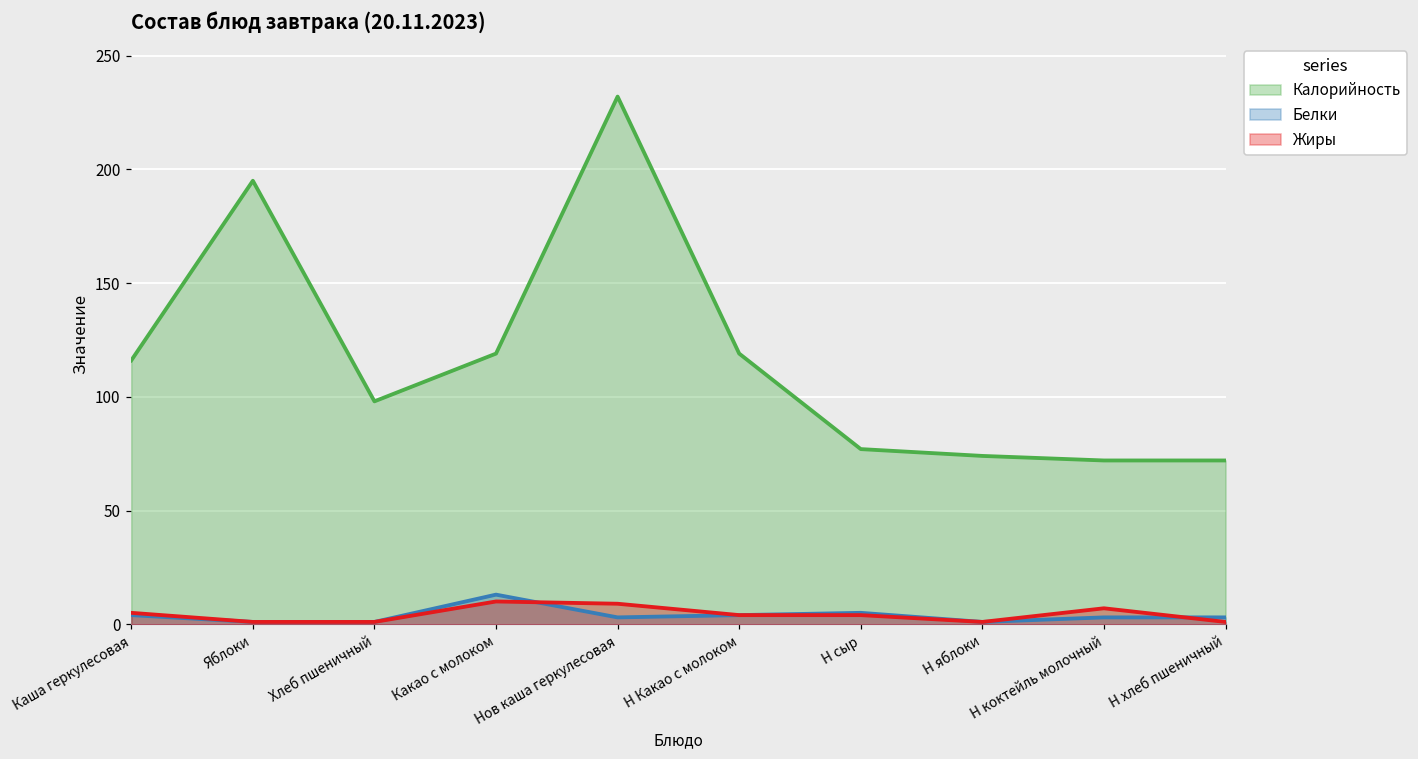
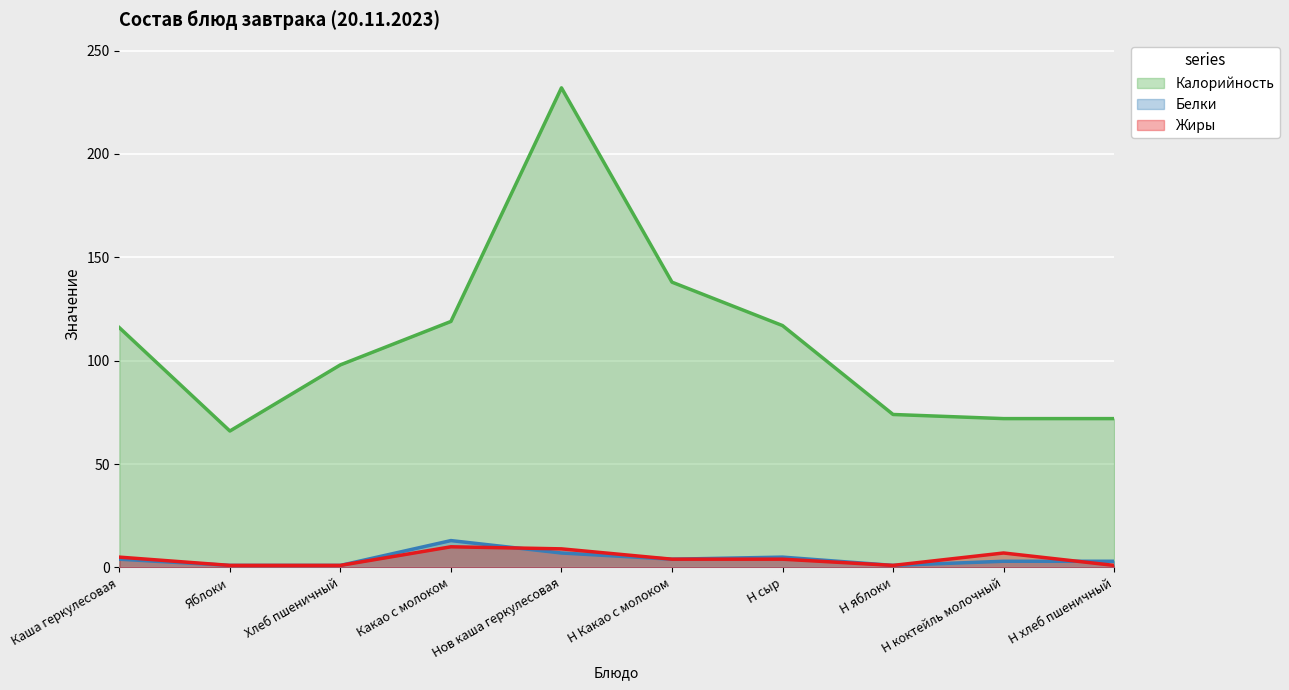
Калорийность, Яблоки: 195 -> 66
Белки, Нов каша геркулесовая: 3 -> 7
Калорийность, Н Какао с молоком: 119 -> 138
Калорийность, Н сыр: 77 -> 117
